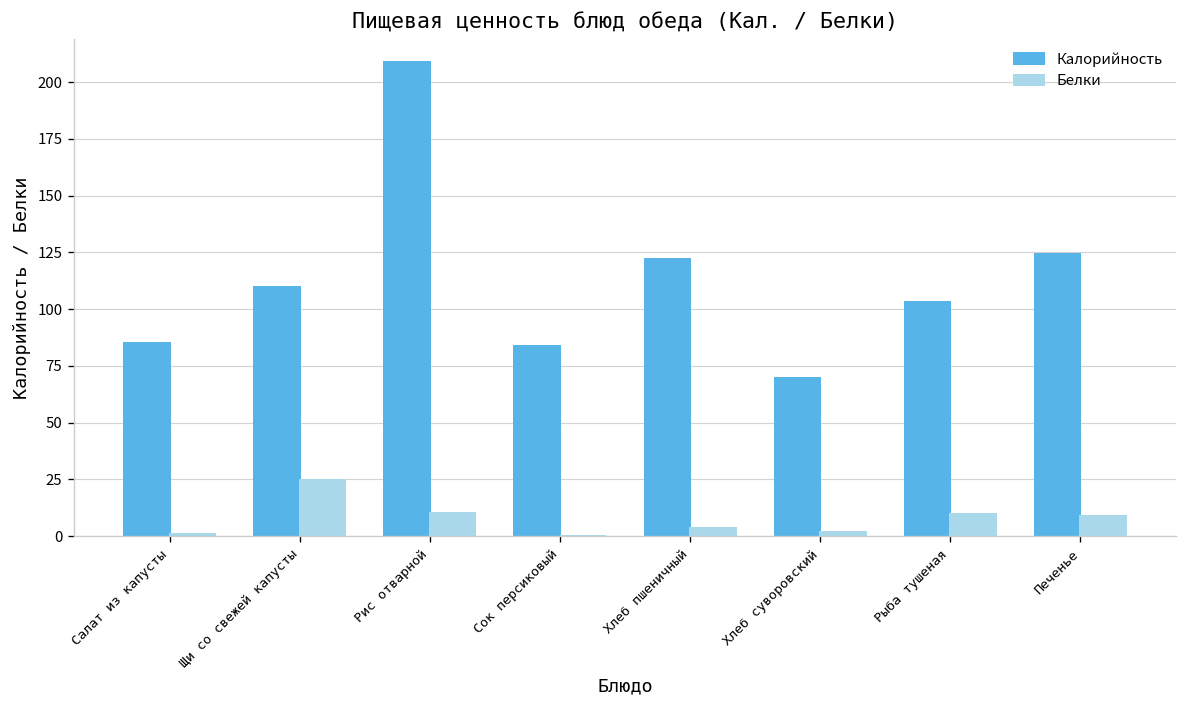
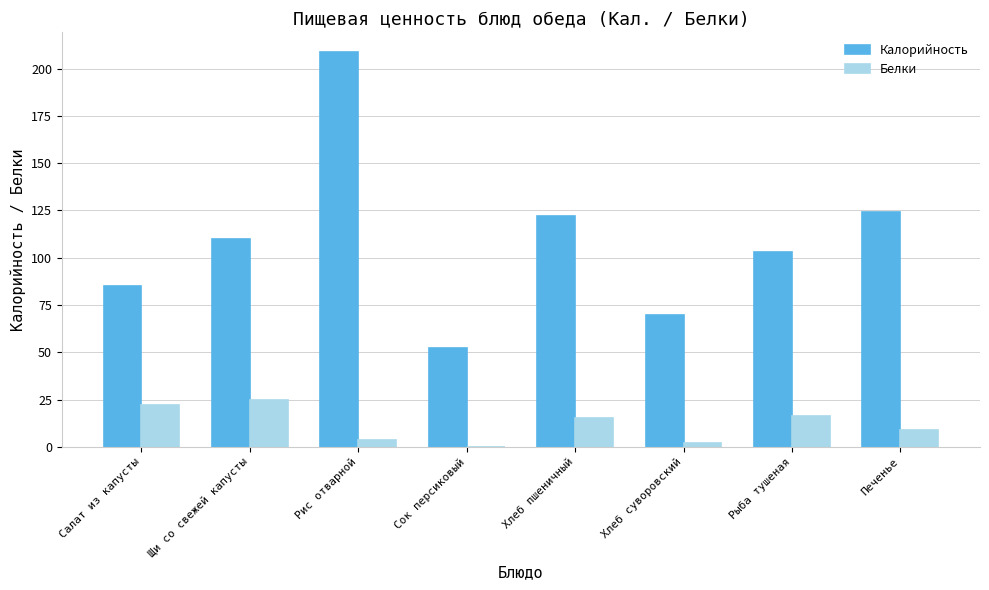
Белки, Салат из капусты: 1 -> 22
Белки, Рис отварной: 10 -> 4
Калорийность, Сок персиковый: 84 -> 53
Белки, Хлеб пшеничный: 3 -> 15
Белки, Рыба тушеная: 10 -> 16
